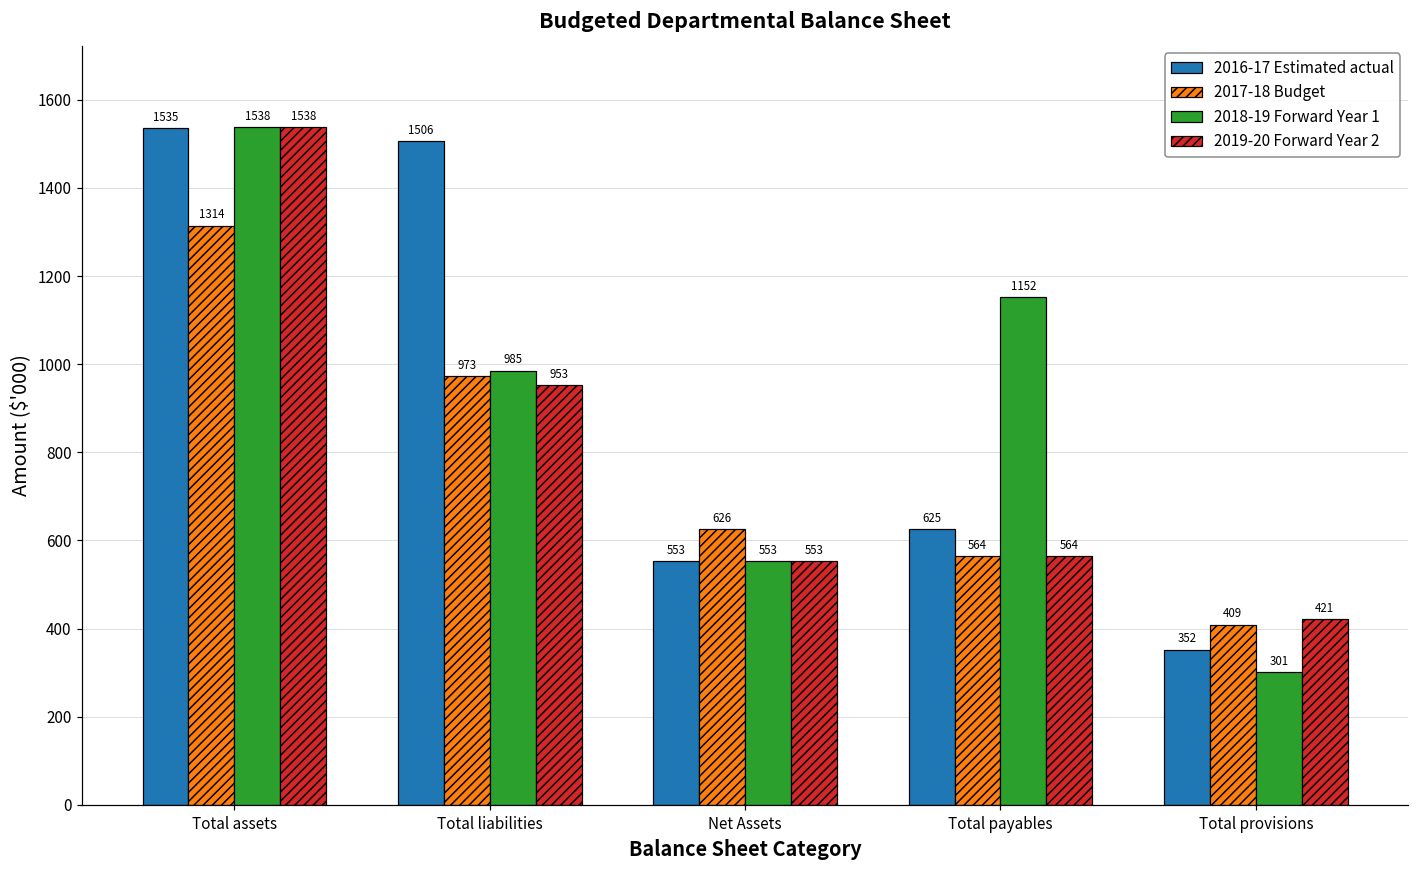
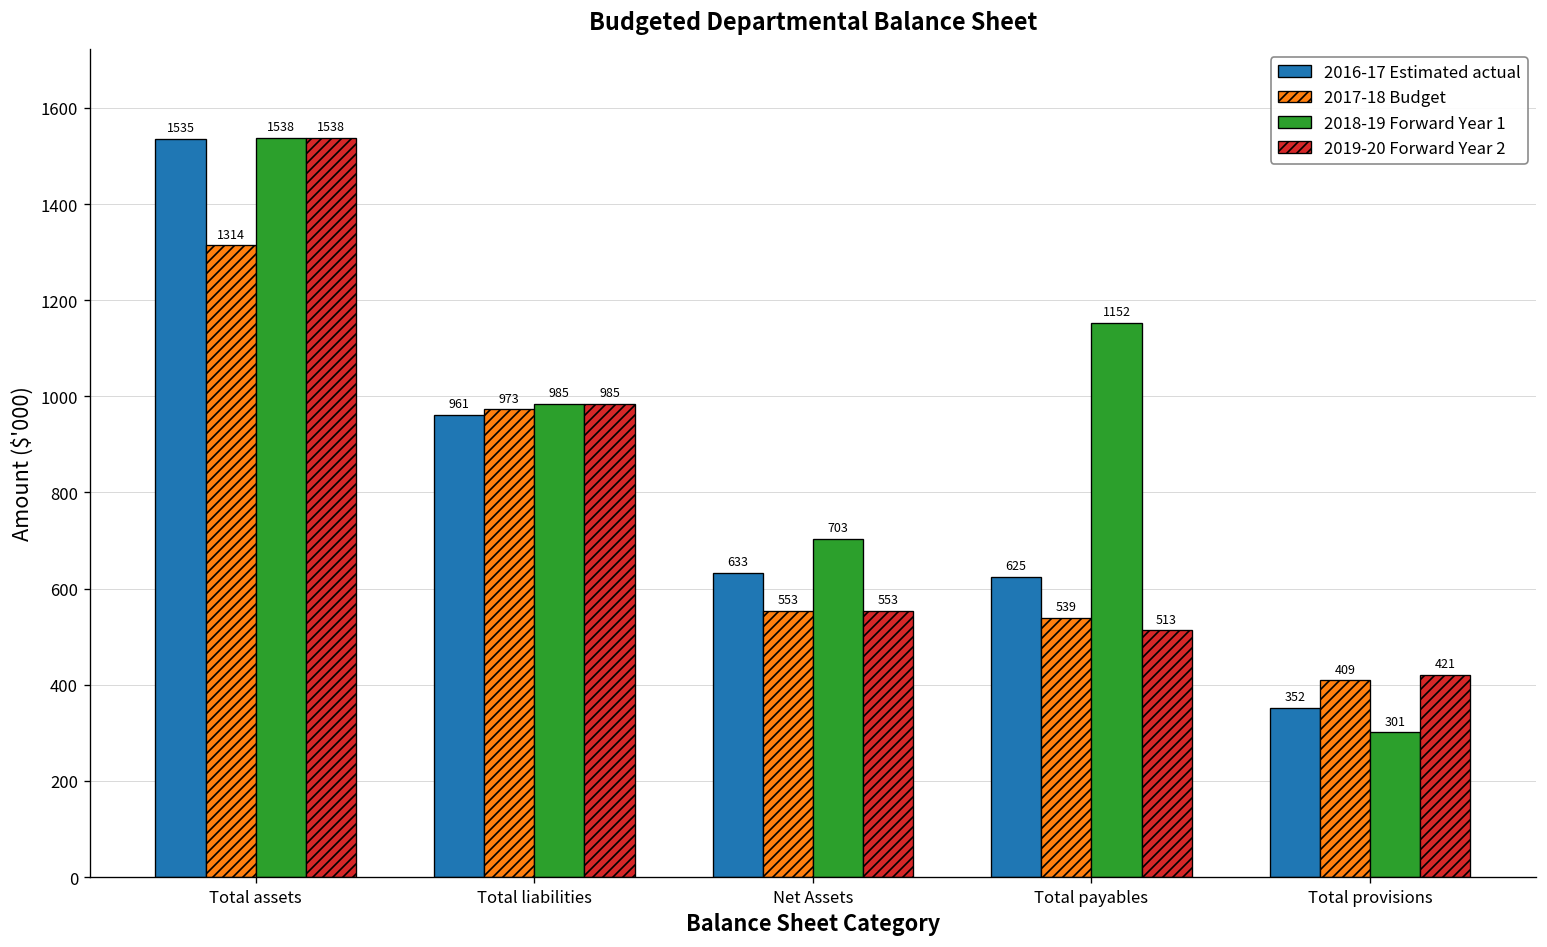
2016-17 Estimated actual, Total liabilities: 1506 -> 961
2019-20 Forward Year 2, Total liabilities: 953 -> 985
2016-17 Estimated actual, Net Assets: 553 -> 633
2017-18 Budget, Net Assets: 626 -> 553
2018-19 Forward Year 1, Net Assets: 553 -> 703
2017-18 Budget, Total payables: 564 -> 539
2019-20 Forward Year 2, Total payables: 564 -> 513
